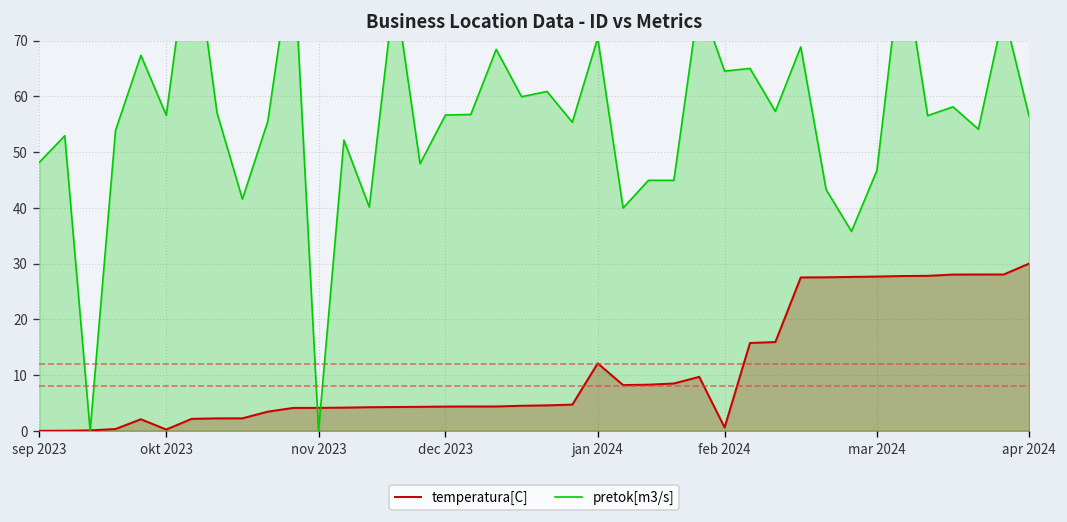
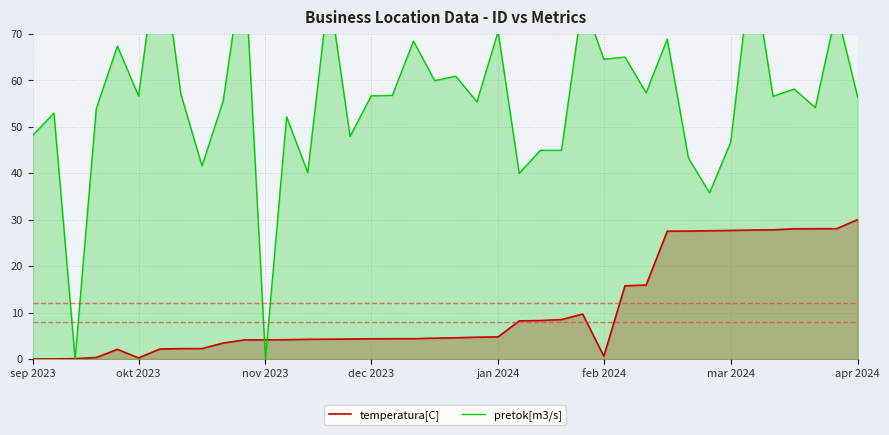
temperatura[C], jan 2024: 12 -> 5
